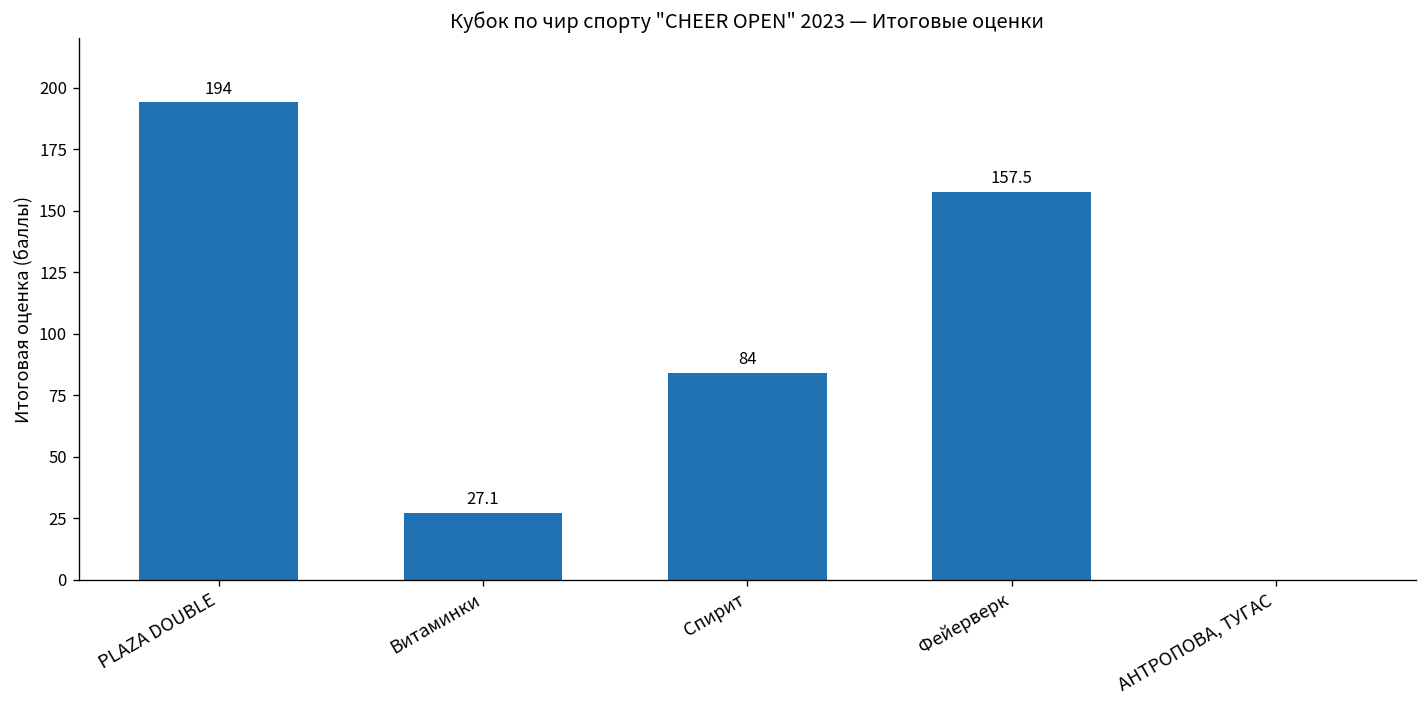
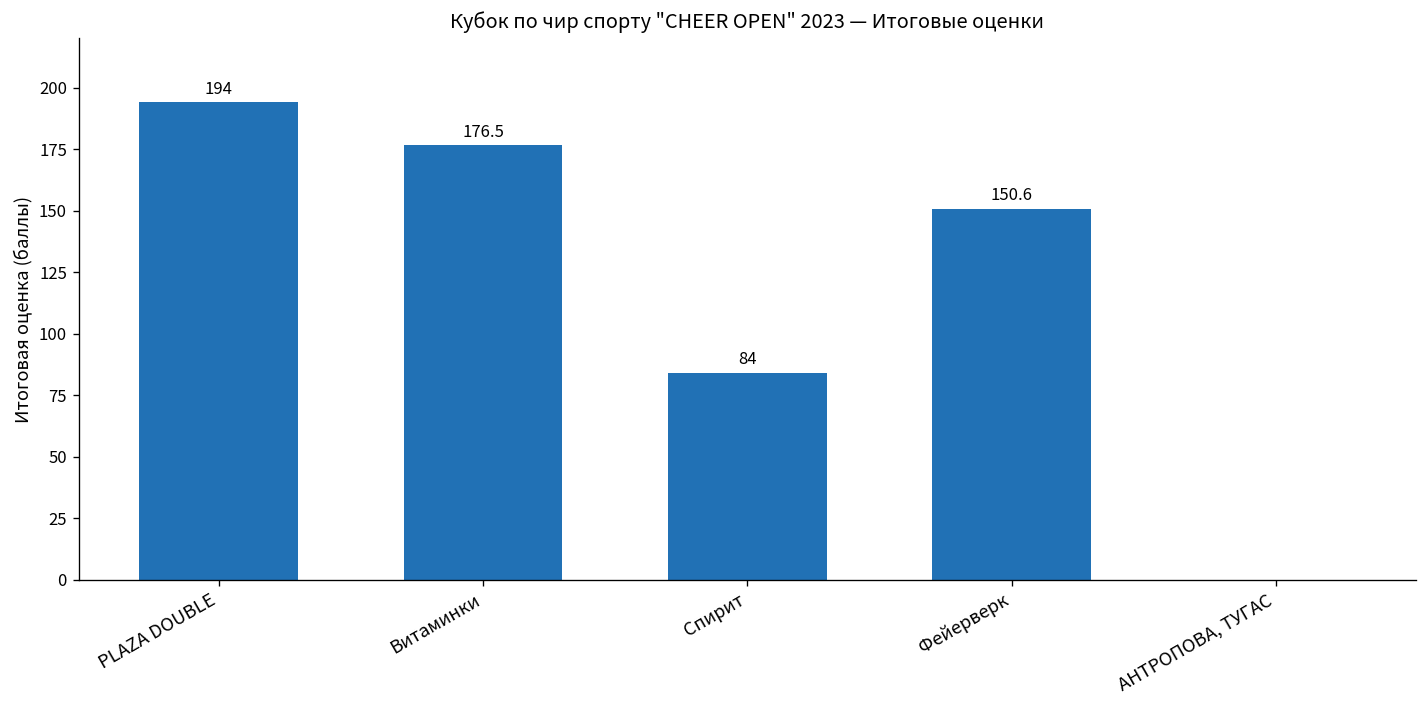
Витаминки: 27.1 -> 176.5
Фейерверк: 157.5 -> 150.6
